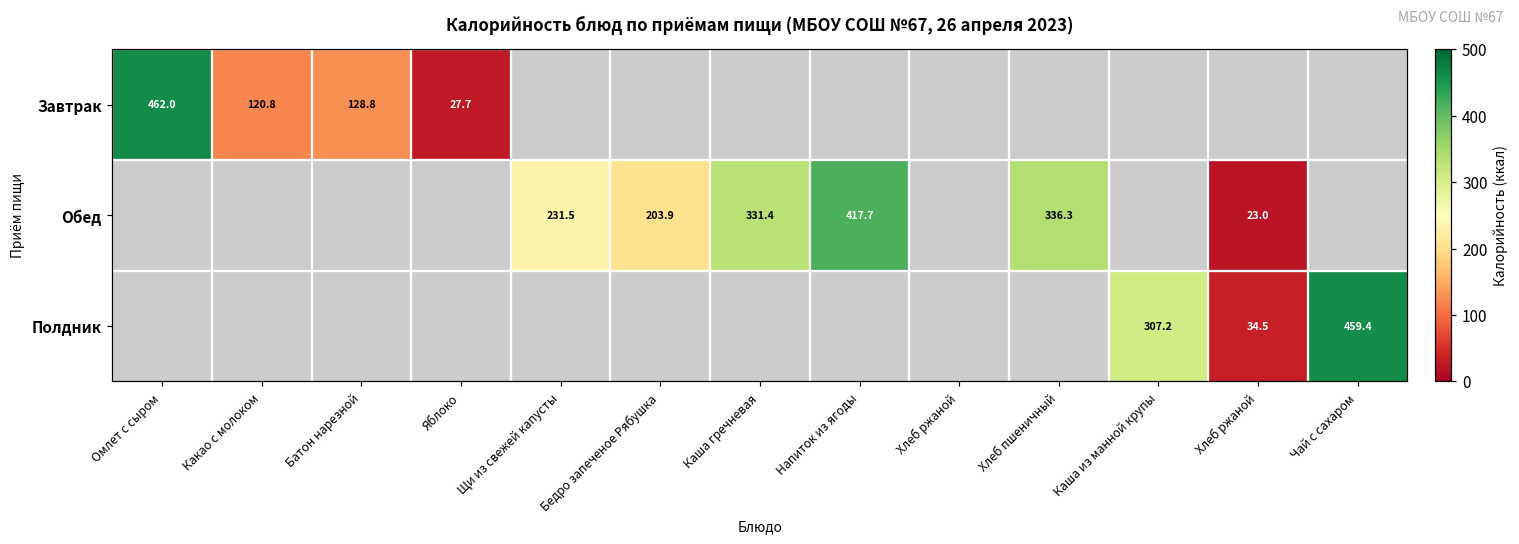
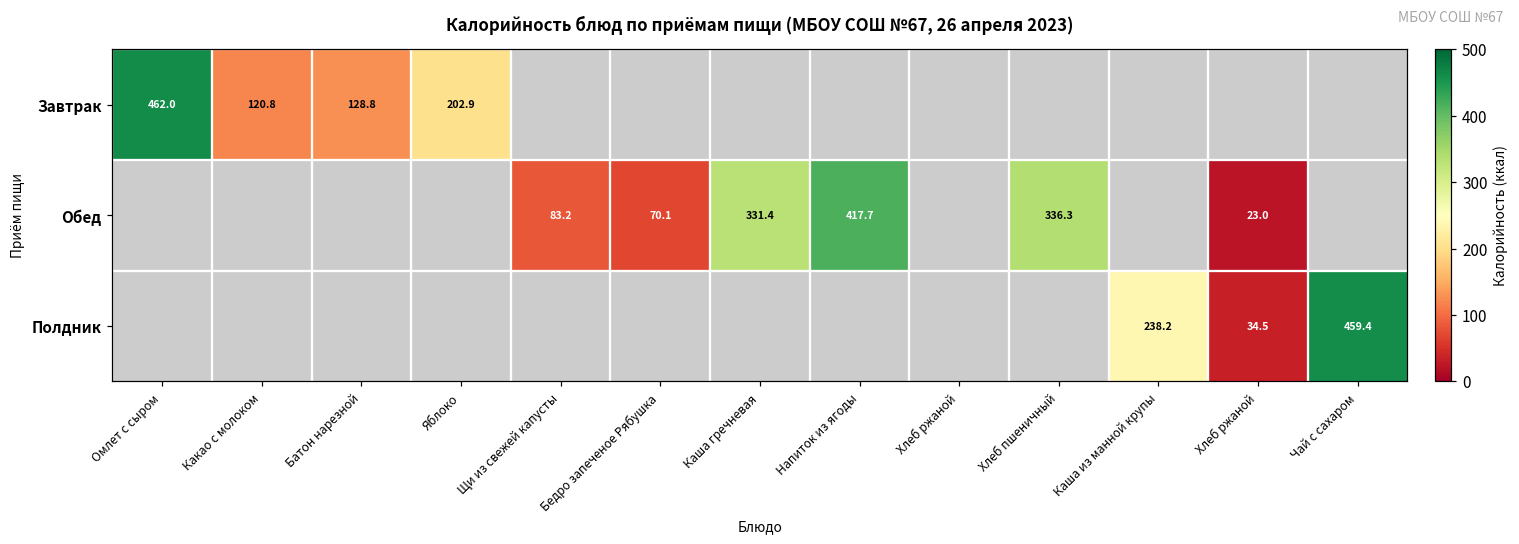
Завтрак, Яблоко: 27.7 -> 202.9
Обед, Щи из свежей капусты: 231.5 -> 83.2
Обед, Бедро запеченое Рябушка: 203.9 -> 70.1
Полдник, Каша из манной крупы: 307.2 -> 238.2
